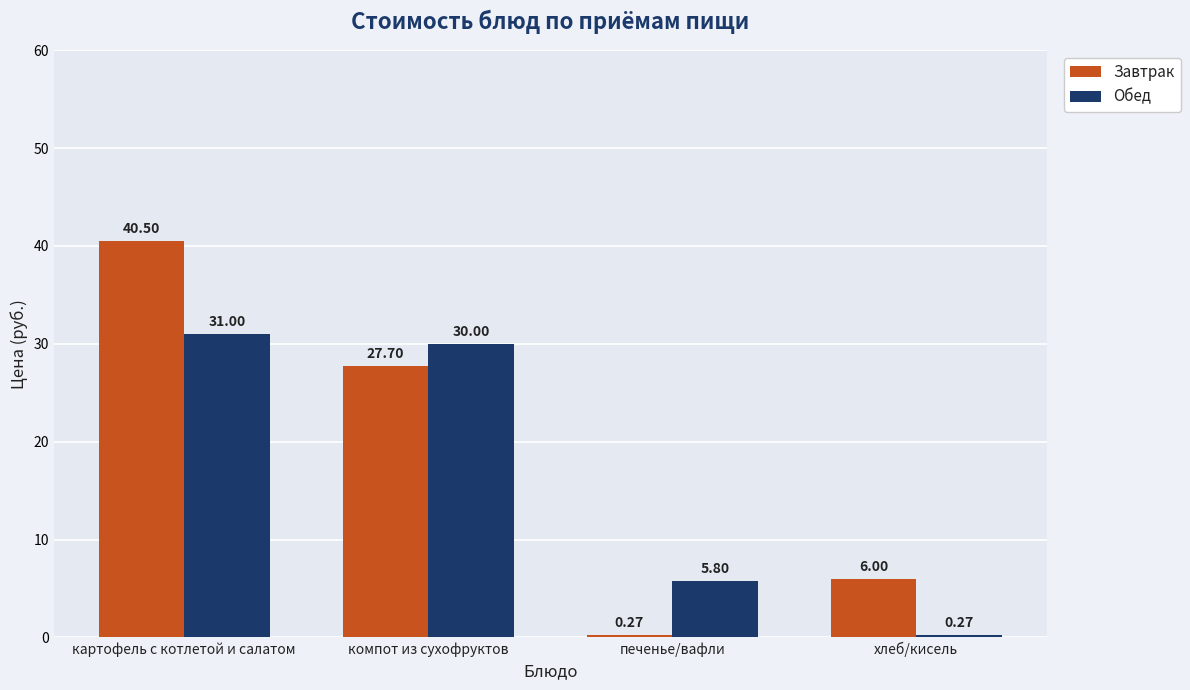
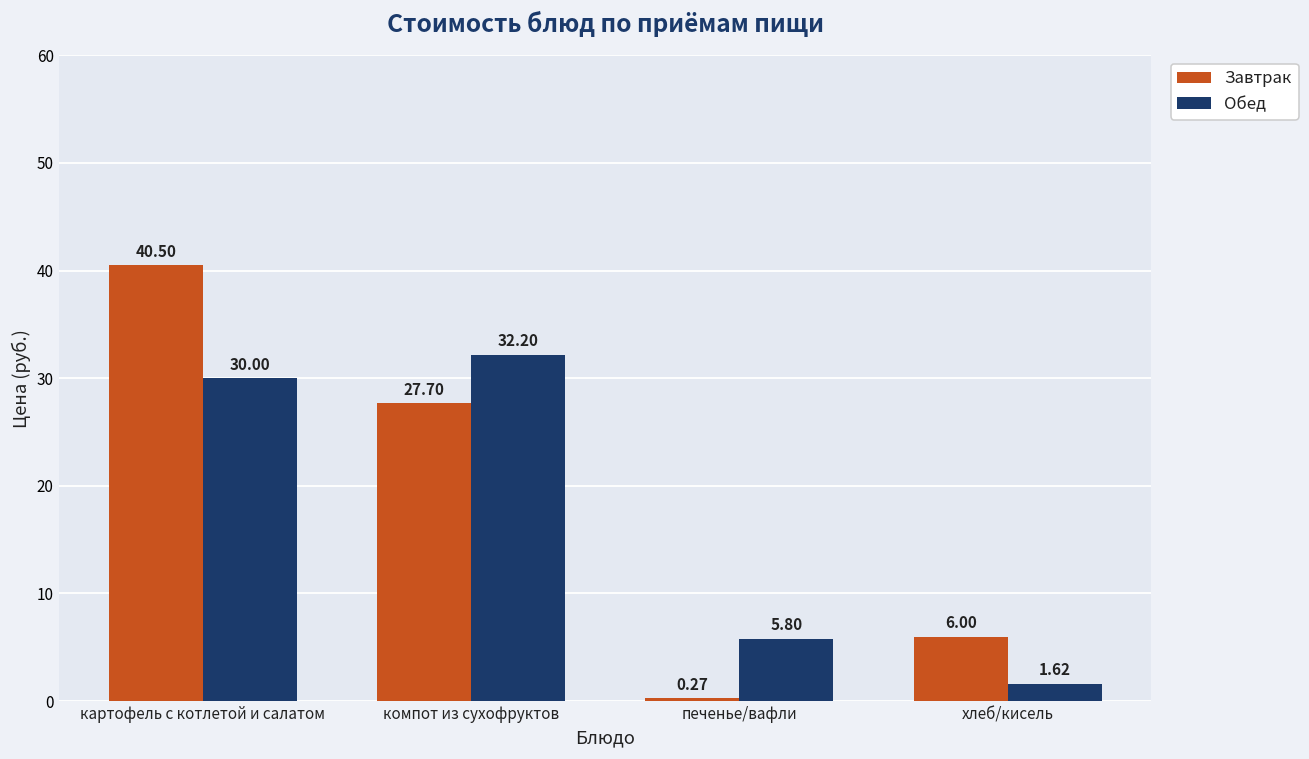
Обед, картофель с котлетой и салатом: 31.00 -> 30.00
Обед, компот из сухофруктов: 30.00 -> 32.20
Обед, хлеб/кисель: 0.27 -> 1.62
